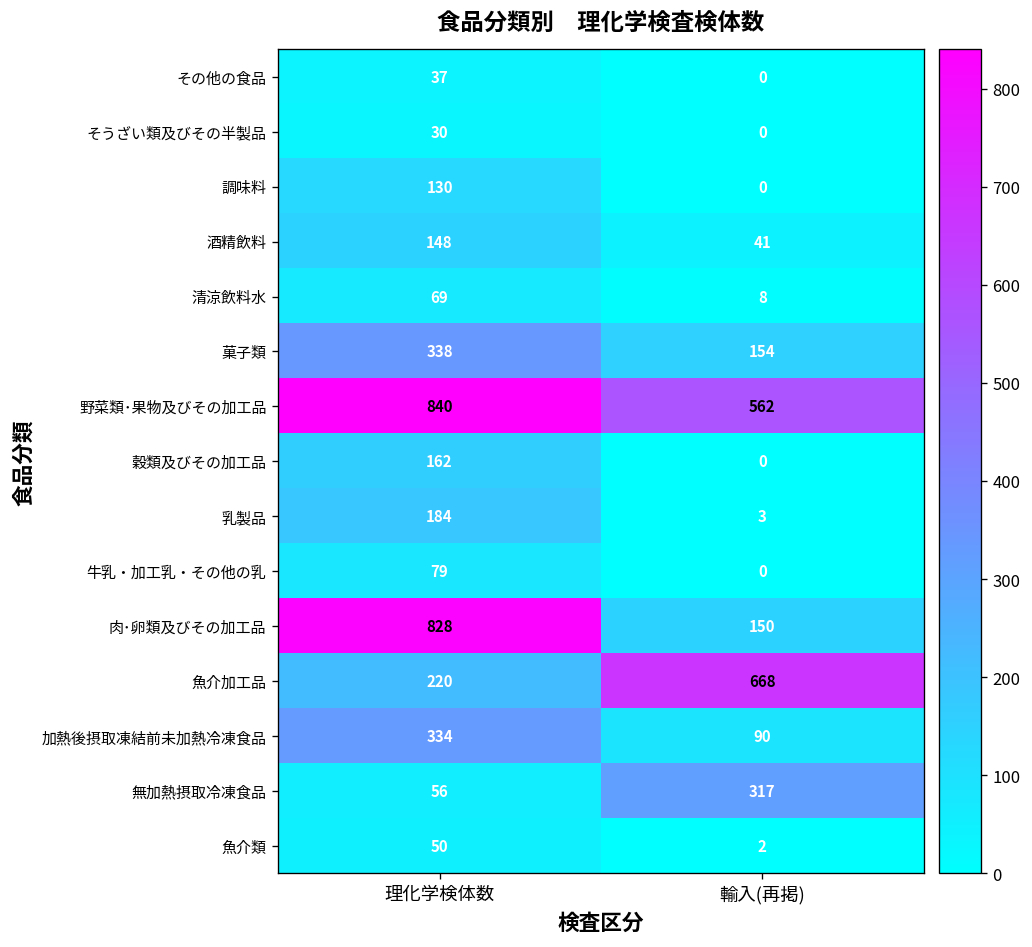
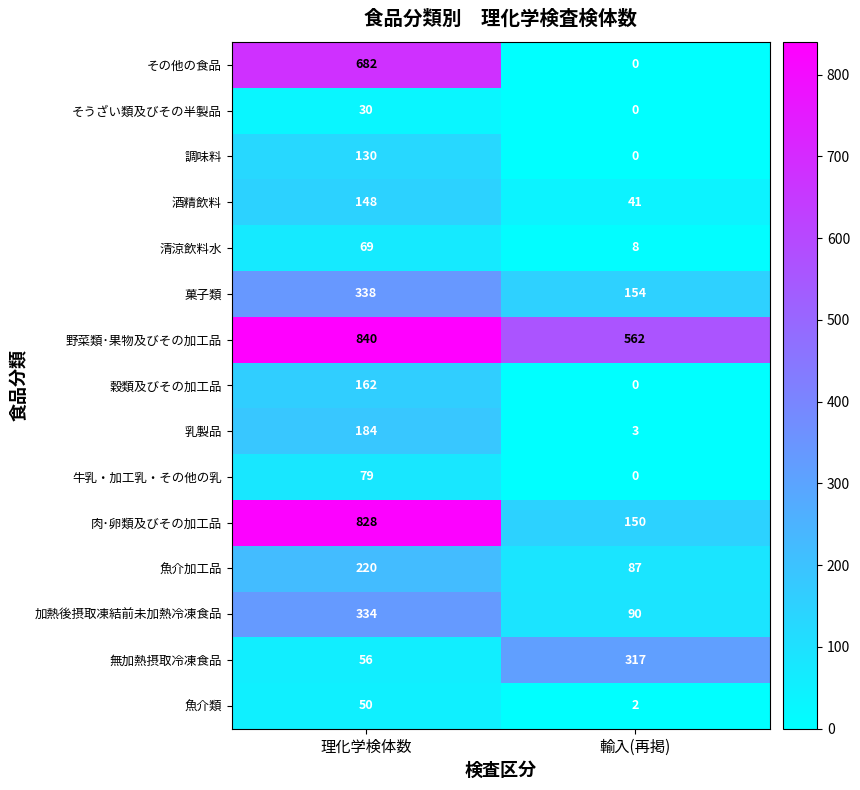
その他の食品, 理化学検体数: 37 -> 682
魚介加工品, 輸入(再掲): 668 -> 87
